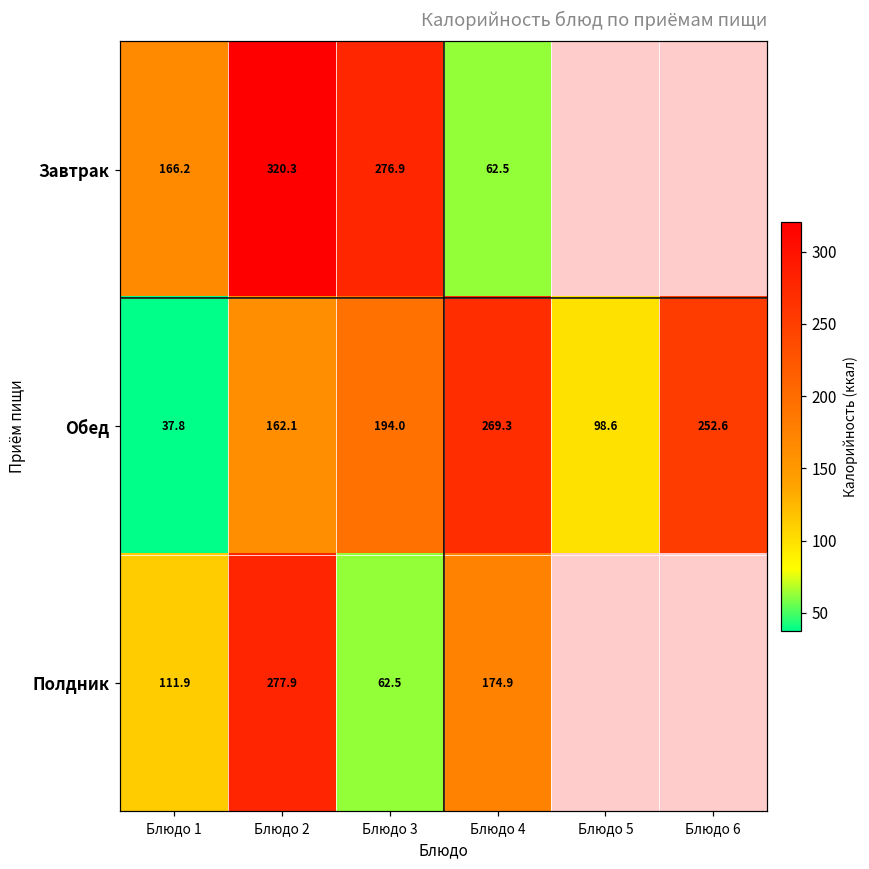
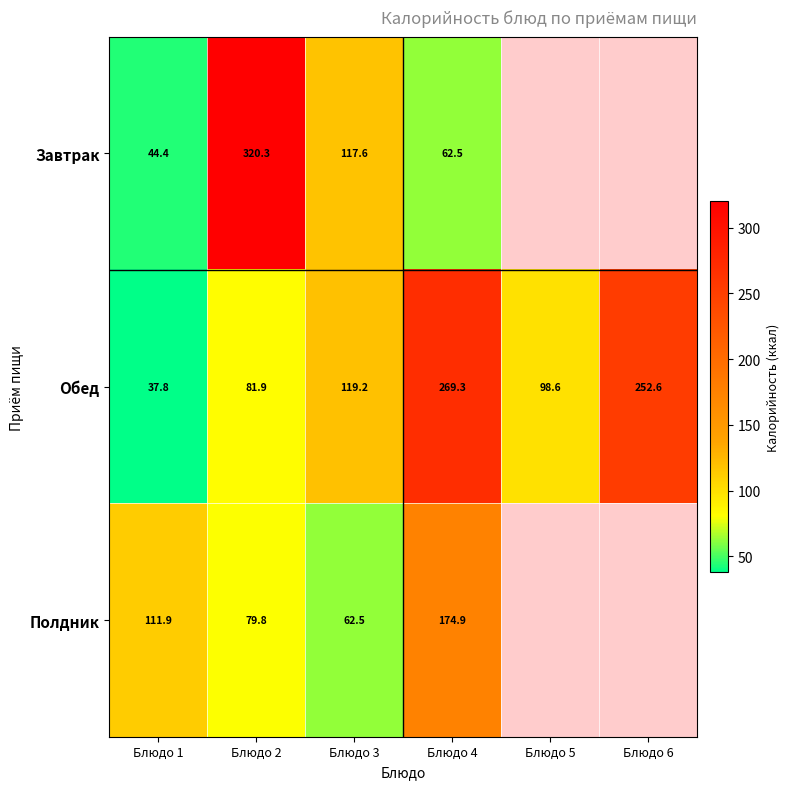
Завтрак, Блюдо 1: 166.2 -> 44.4
Завтрак, Блюдо 3: 276.9 -> 117.6
Обед, Блюдо 2: 162.1 -> 81.9
Обед, Блюдо 3: 194.0 -> 119.2
Полдник, Блюдо 2: 277.9 -> 79.8
